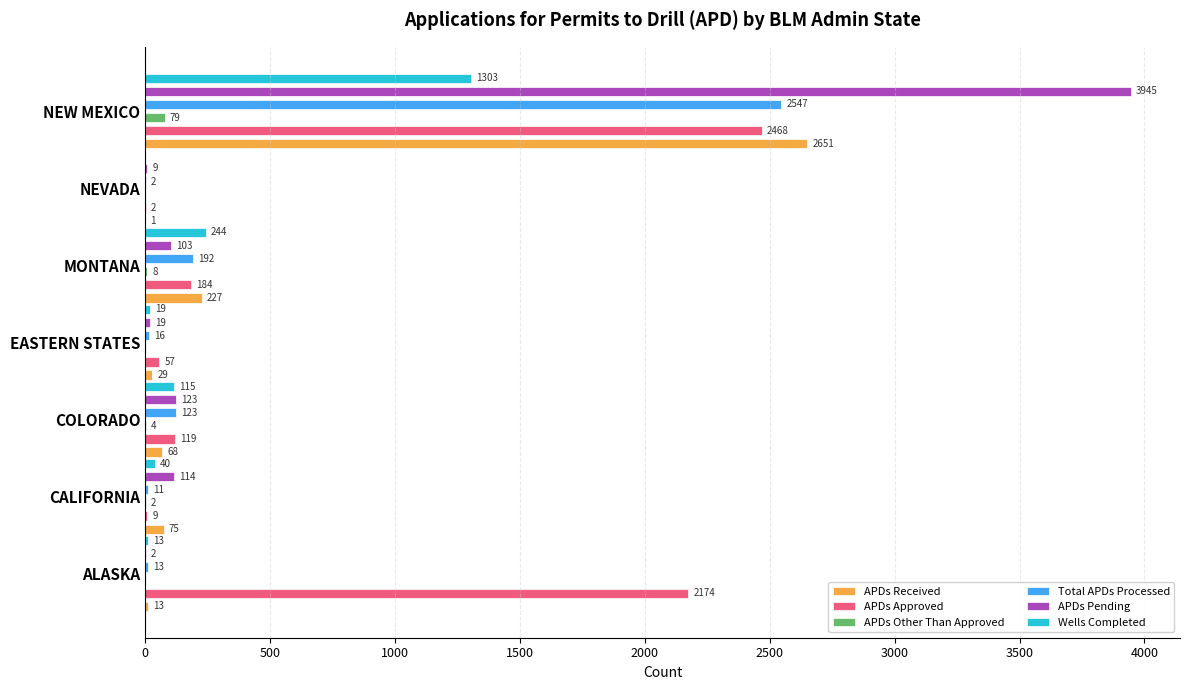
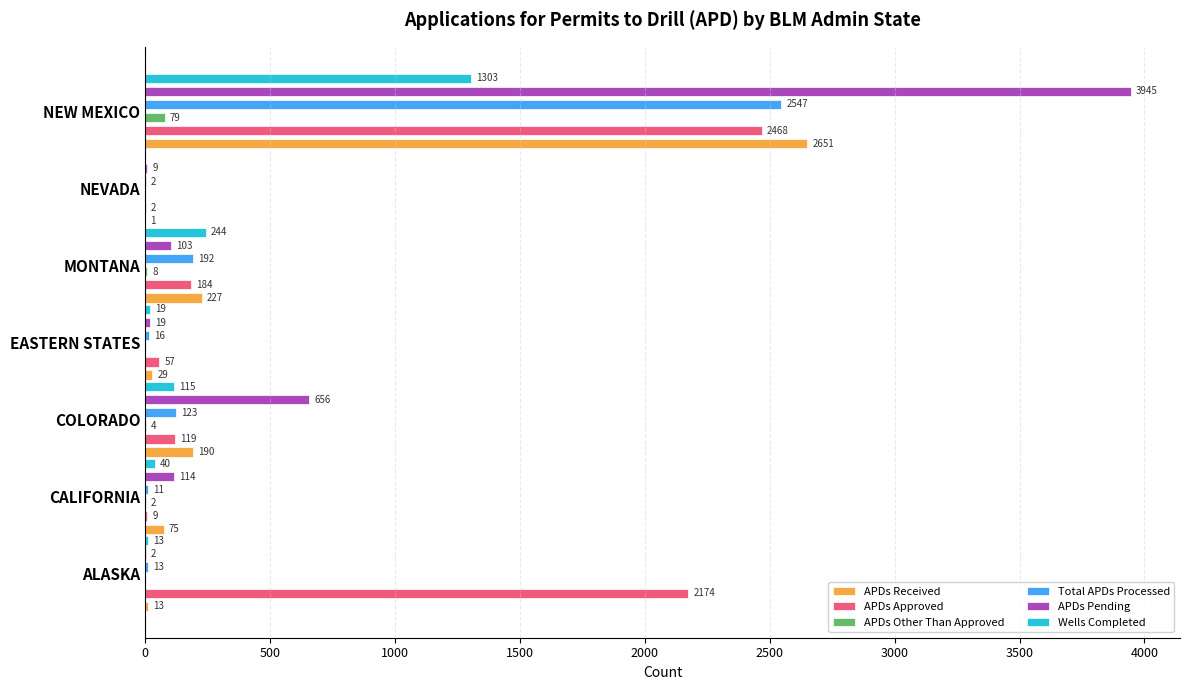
APDs Pending, COLORADO: 123 -> 656
APDs Received, COLORADO: 68 -> 190
